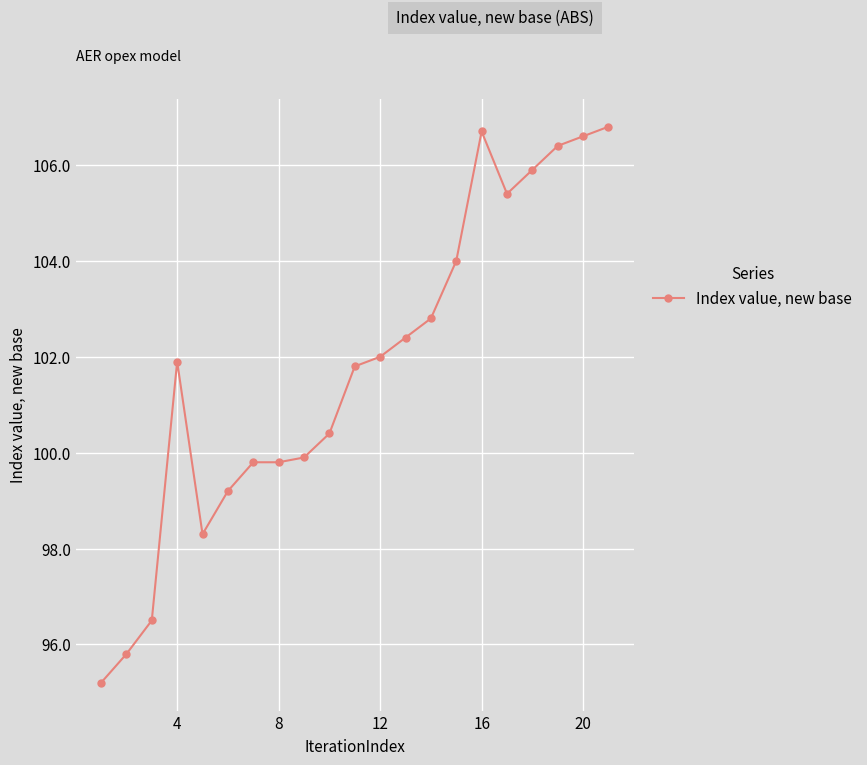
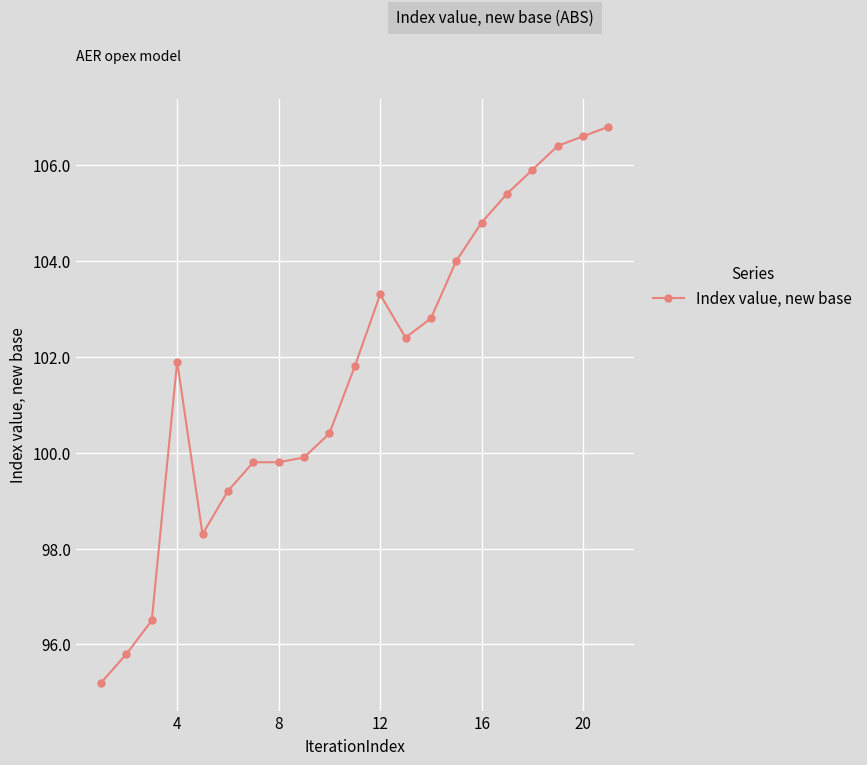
12: 102.0 -> 103.3
16: 106.7 -> 104.8
